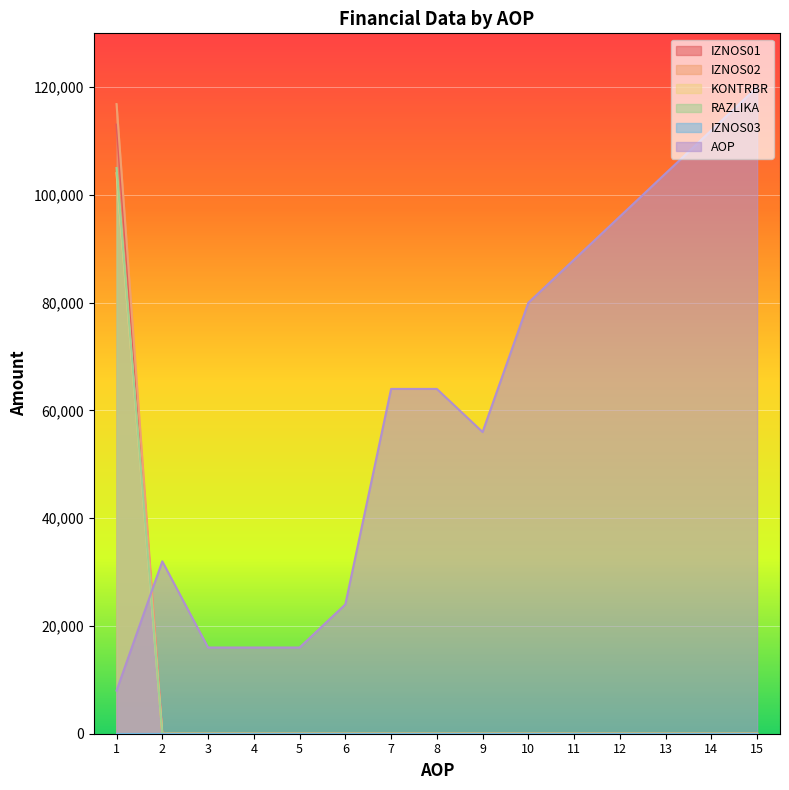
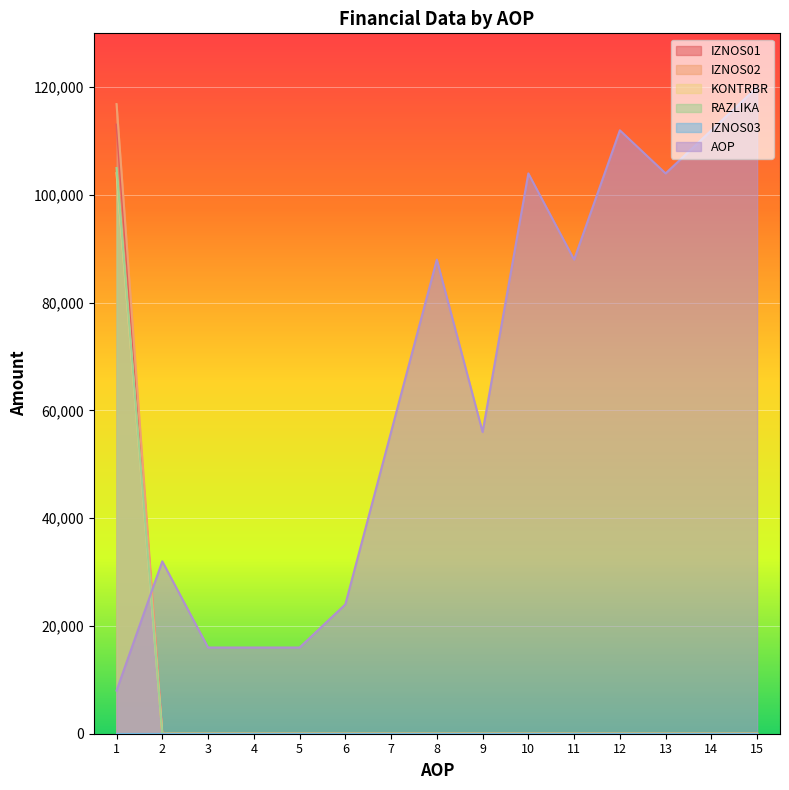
AOP, 7: 64,000 -> 56,000
AOP, 8: 64,000 -> 88,000
AOP, 10: 80,000 -> 104,000
AOP, 12: 96,000 -> 112,000
